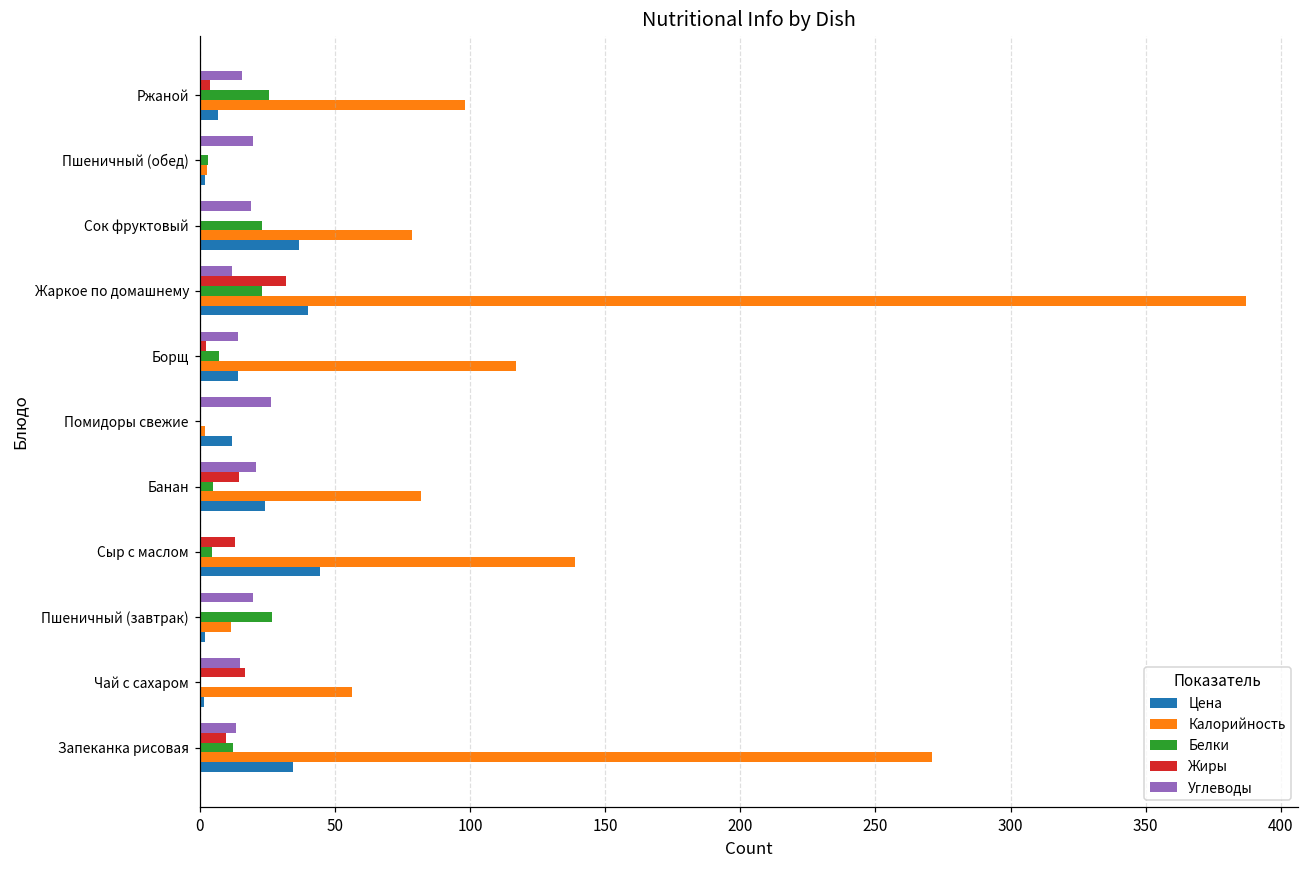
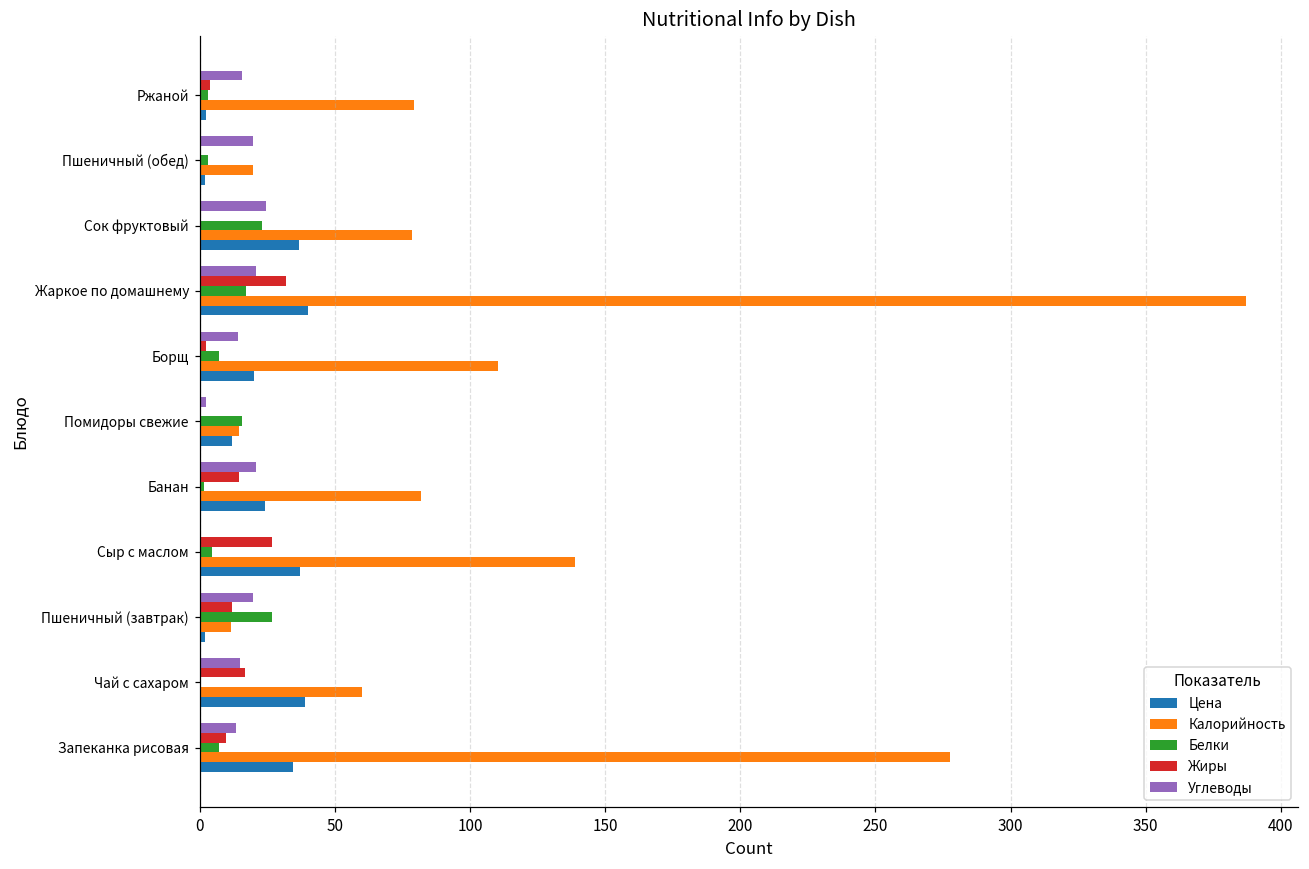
Белки, Ржаной: 25 -> 3
Калорийность, Ржаной: 98 -> 79
Цена, Ржаной: 7 -> 2
Калорийность, Пшеничный (обед): 3 -> 20
Углеводы, Сок фруктовый: 19 -> 25
Углеводы, Жаркое по домашнему: 12 -> 21
Белки, Жаркое по домашнему: 23 -> 17
Калорийность, Борщ: 117 -> 110
Цена, Борщ: 14 -> 20
Углеводы, Помидоры свежие: 27 -> 2
Белки, Помидоры свежие: 1 -> 16
Калорийность, Помидоры свежие: 2 -> 14
Белки, Банан: 5 -> 2
Жиры, Сыр с маслом: 13 -> 27
Цена, Сыр с маслом: 45 -> 37
Жиры, Пшеничный (завтрак): 0 -> 12
Калорийность, Чай с сахаром: 56 -> 60
Цена, Чай с сахаром: 2 -> 39
Белки, Запеканка рисовая: 12 -> 7
Калорийность, Запеканка рисовая: 271 -> 278
